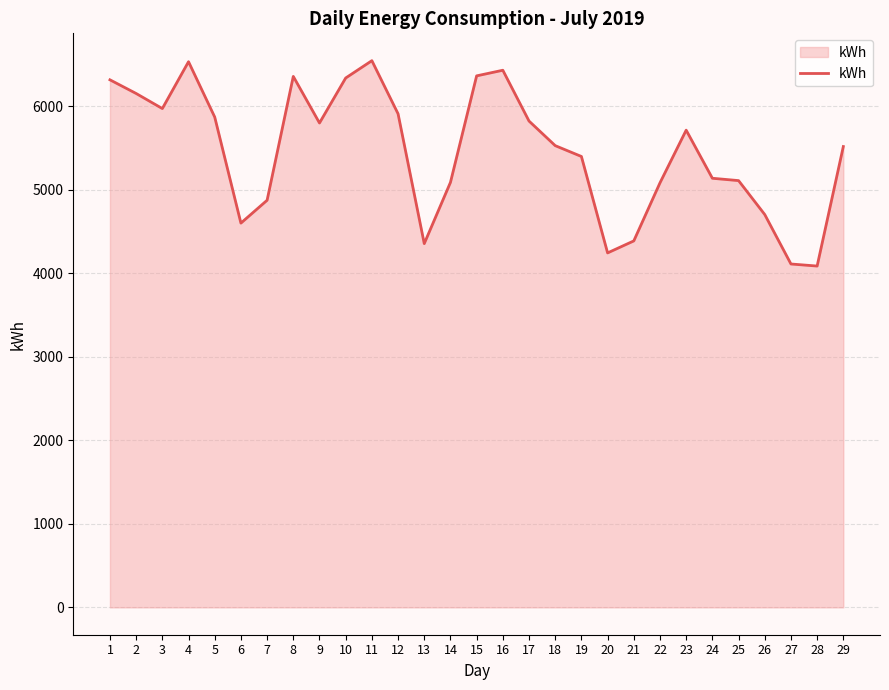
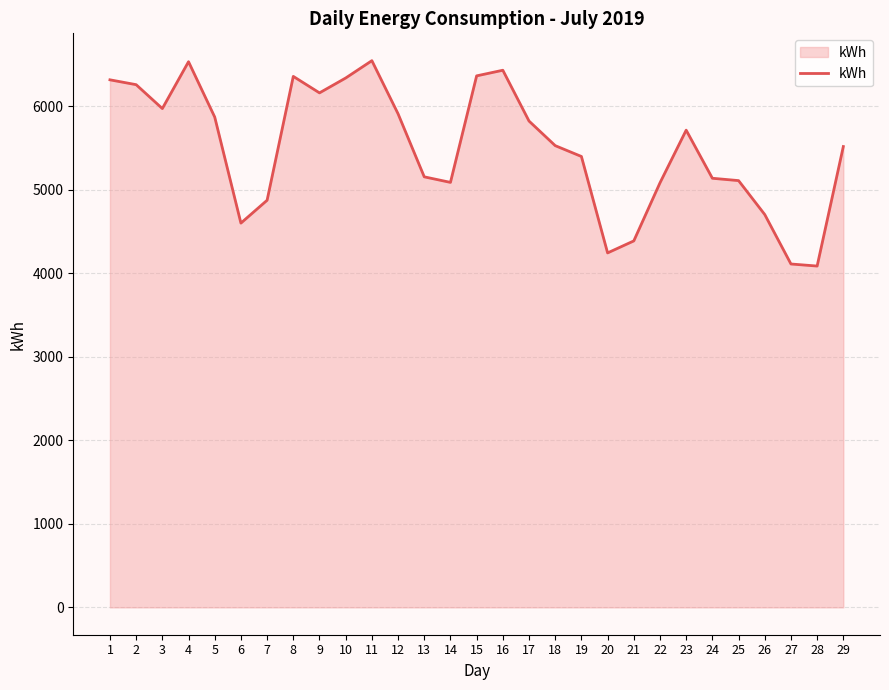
2: 6200 -> 6300
9: 5800 -> 6200
13: 4400 -> 5200
